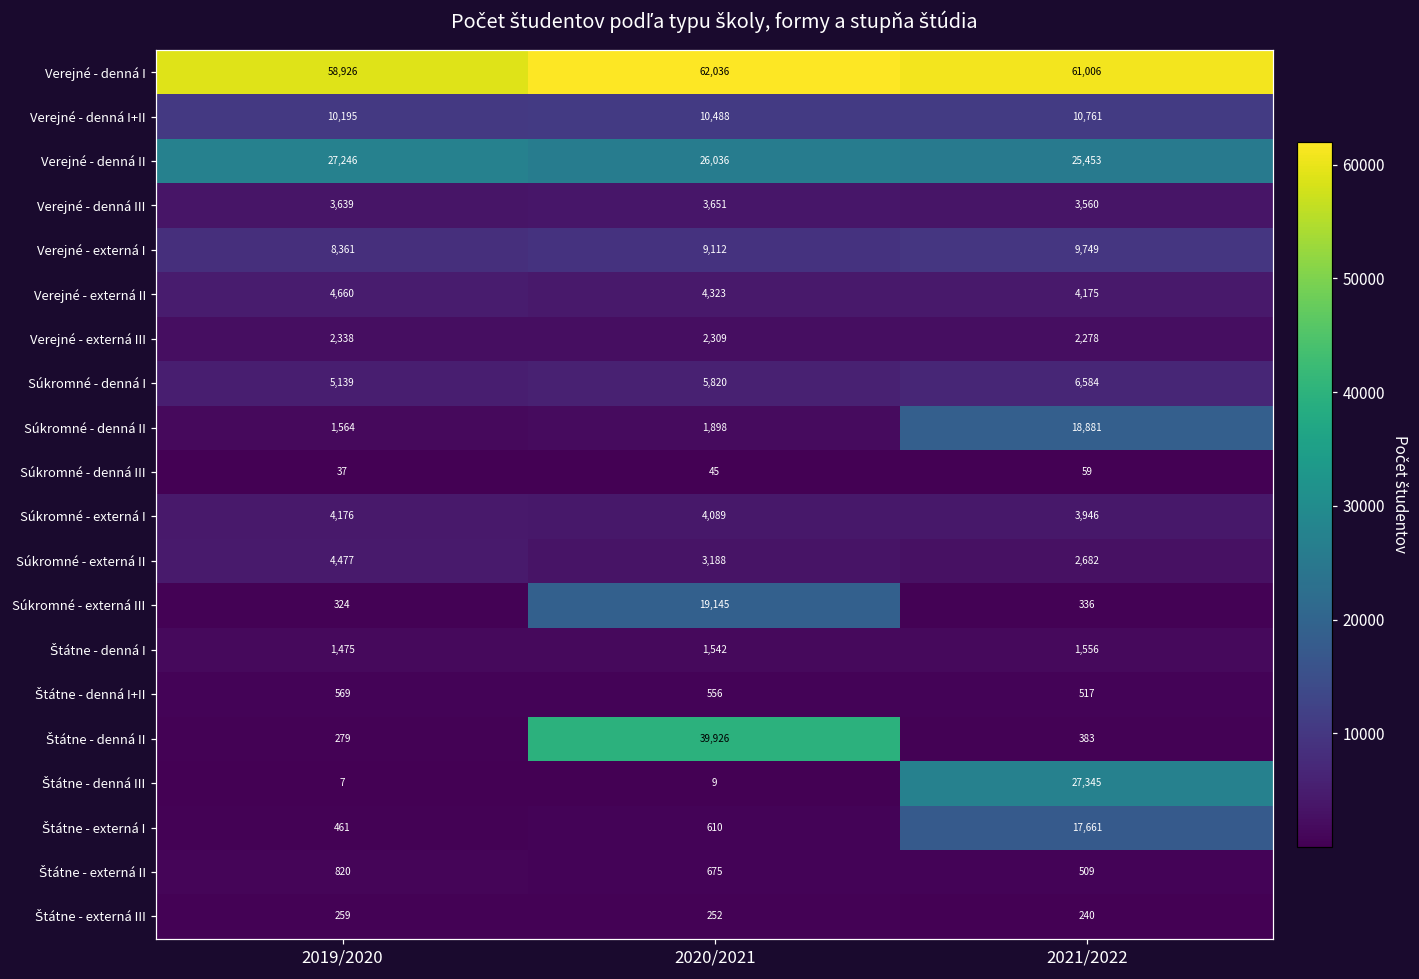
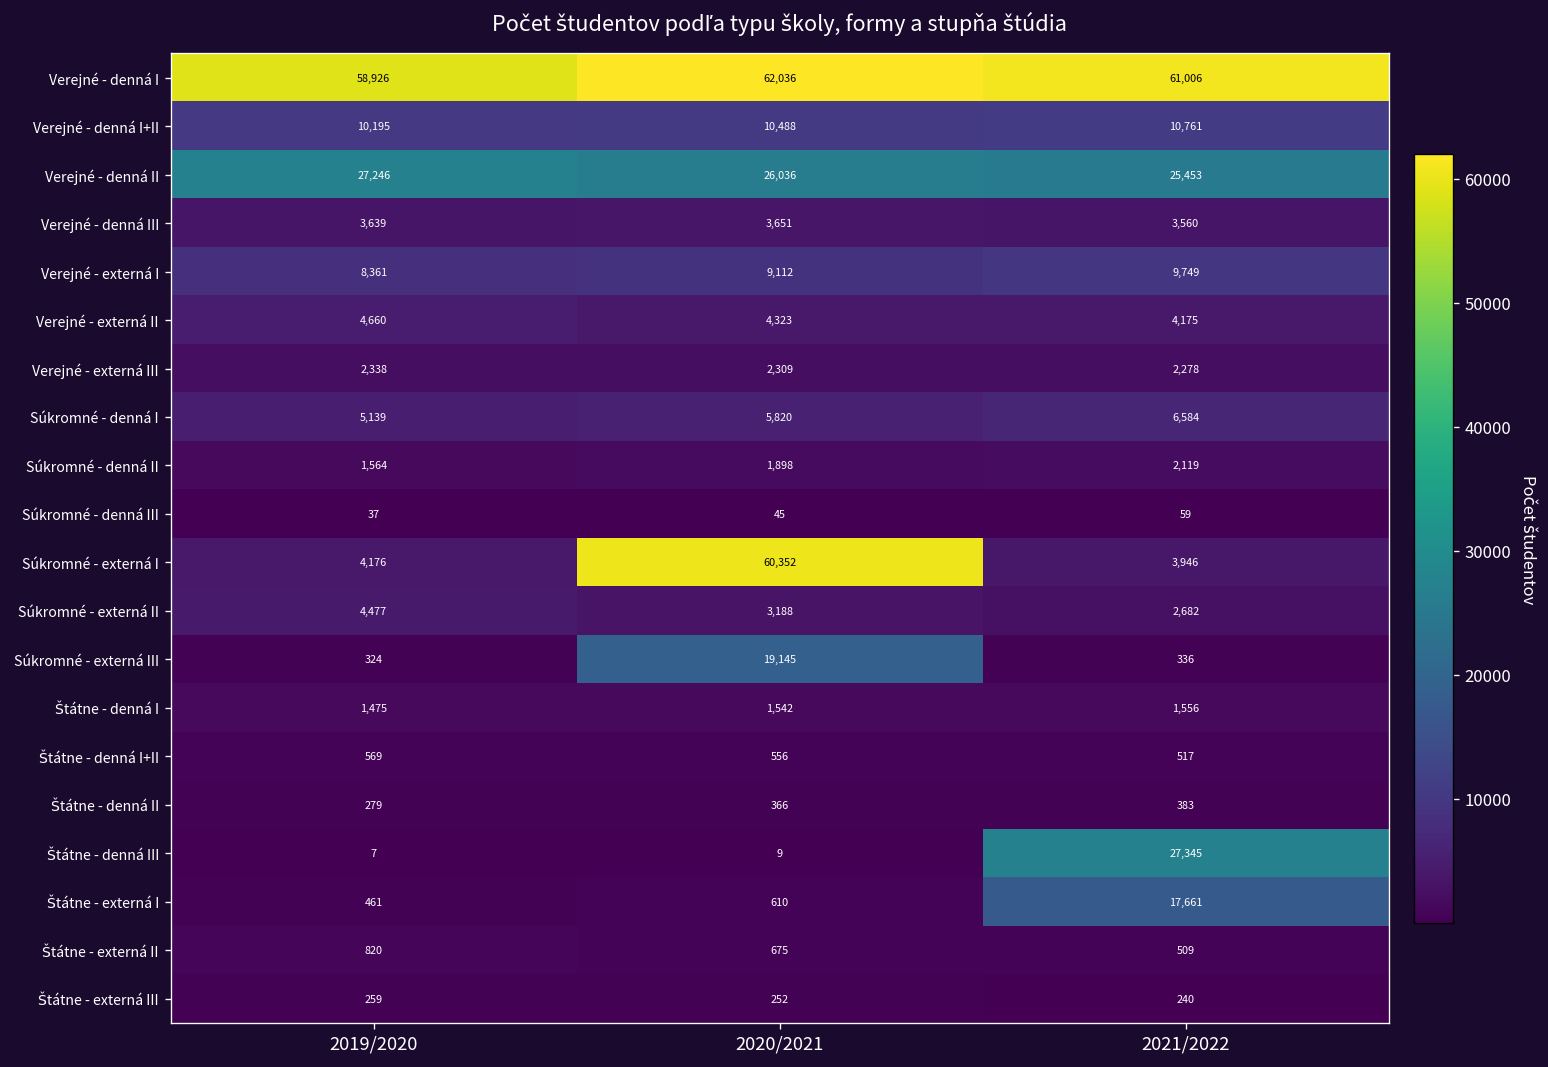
Súkromné - denná II, 2021/2022: 18,881 -> 2,119
Súkromné - externá I, 2020/2021: 4,089 -> 60,352
Štátne - denná II, 2020/2021: 39,926 -> 366
